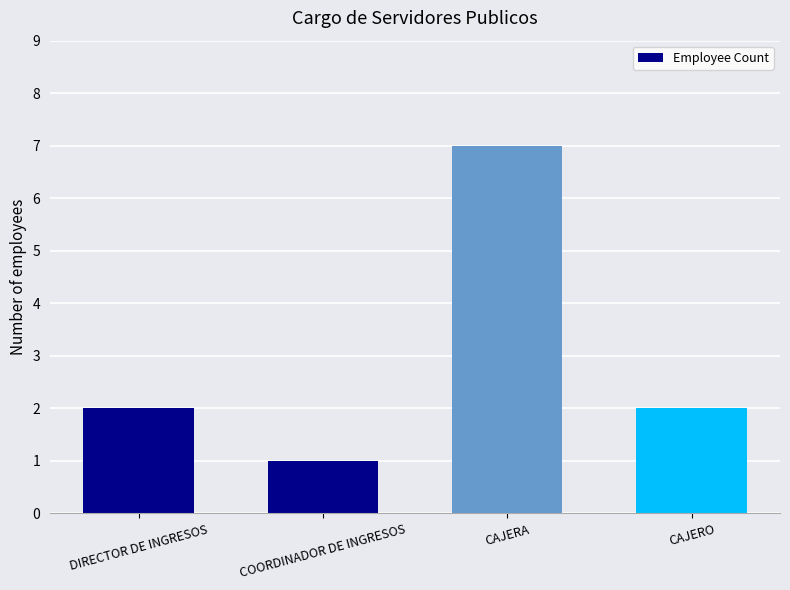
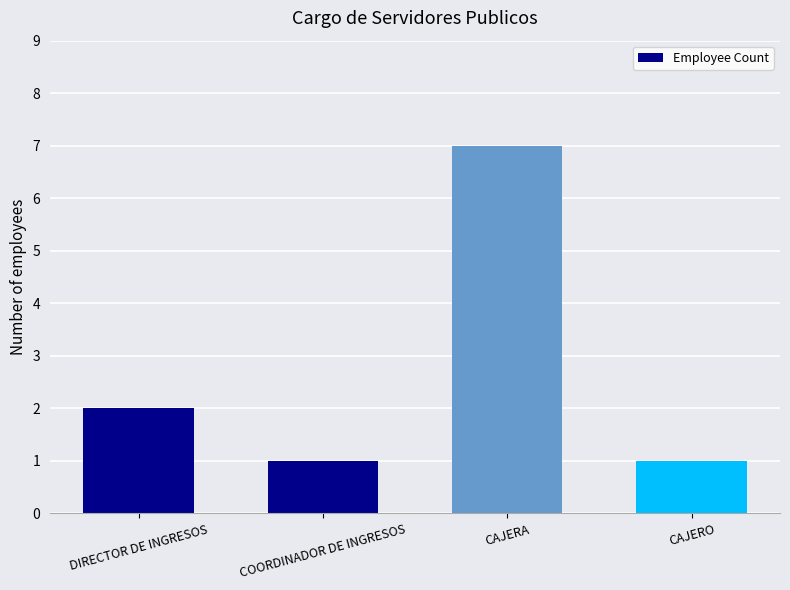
CAJERO: 2 -> 1
